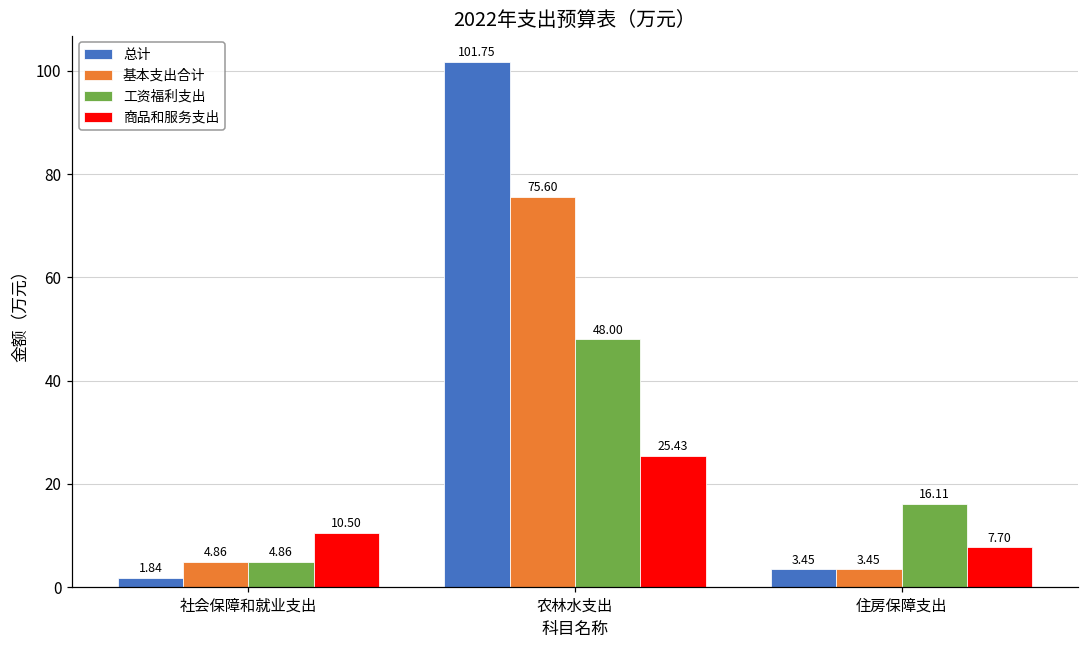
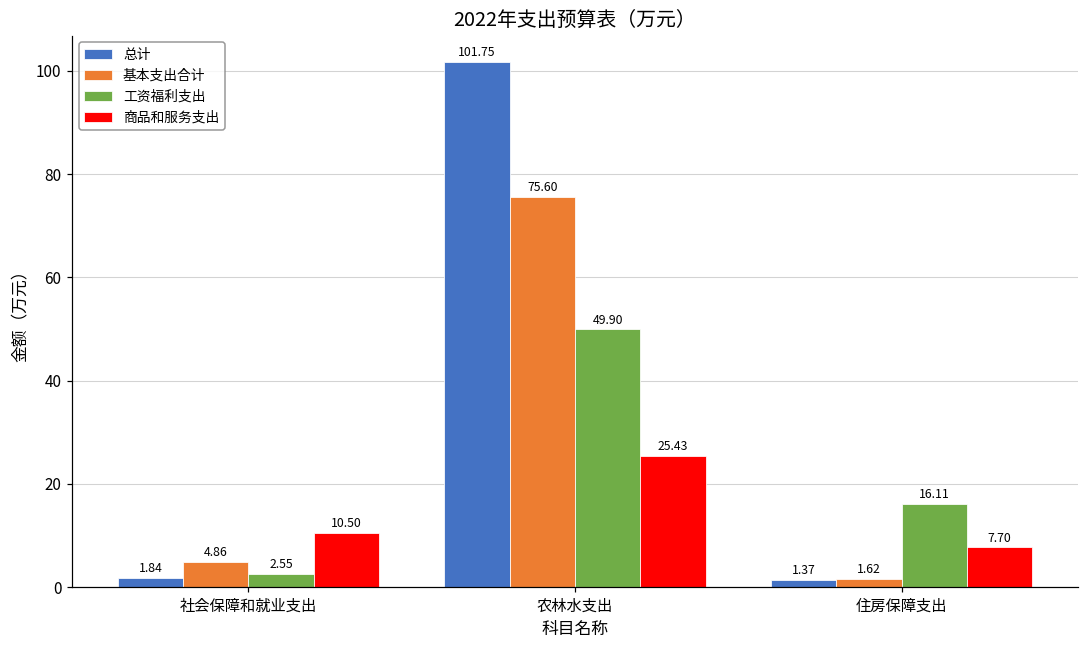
工资福利支出, 社会保障和就业支出: 4.86 -> 2.55
工资福利支出, 农林水支出: 48.00 -> 49.90
总计, 住房保障支出: 3.45 -> 1.37
基本支出合计, 住房保障支出: 3.45 -> 1.62
